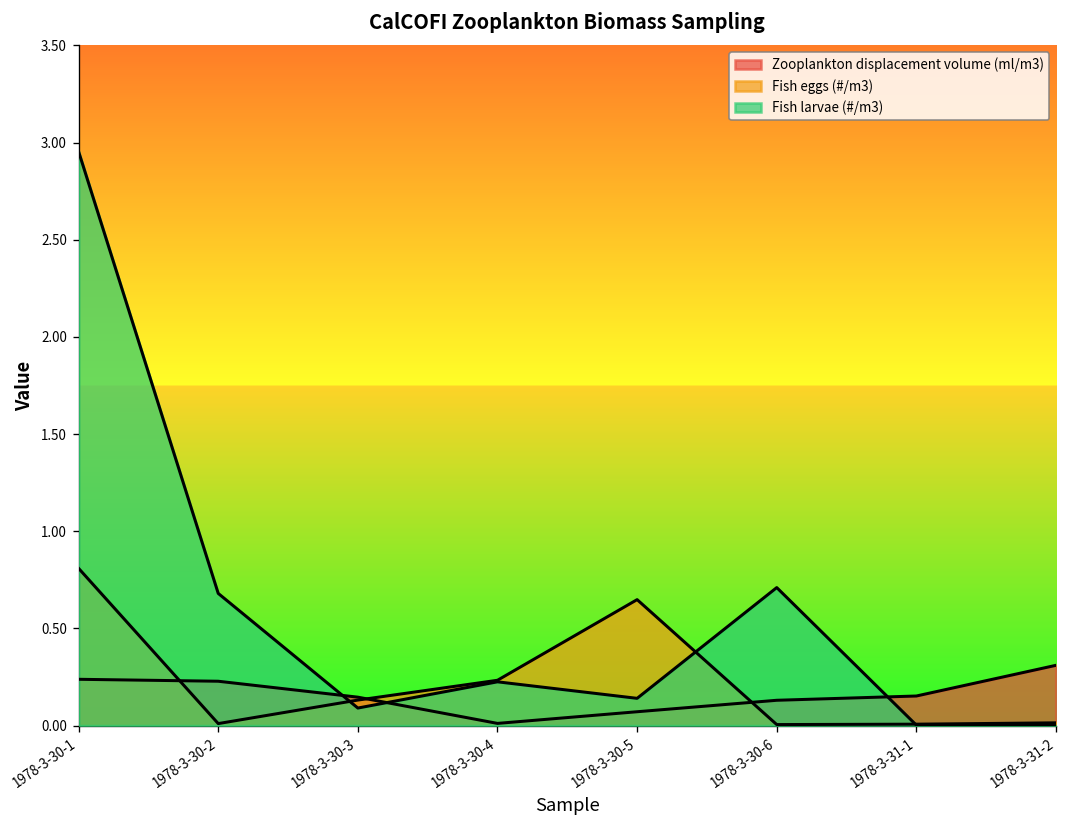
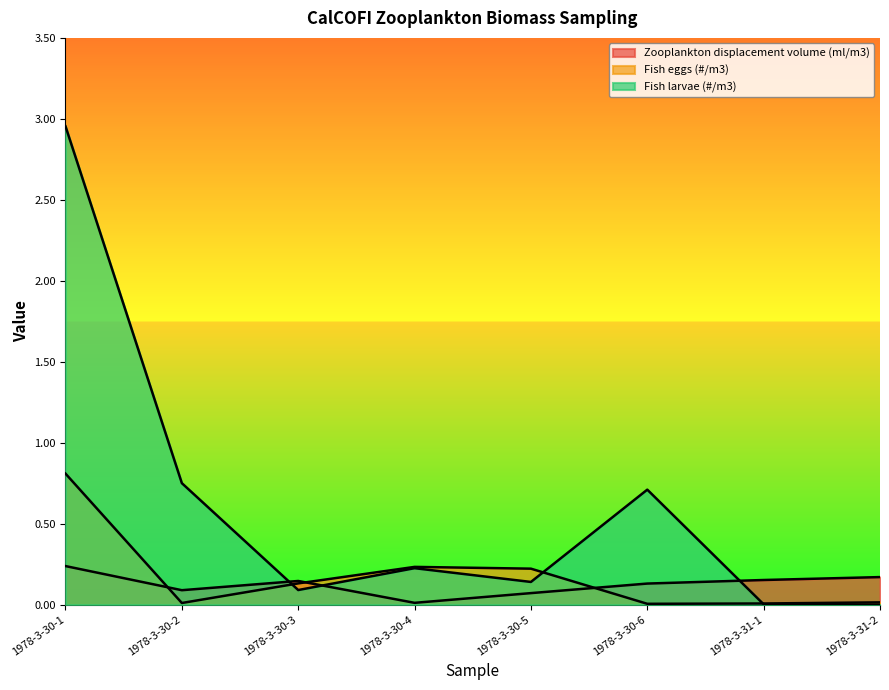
Zooplankton displacement volume (ml/m3), 1978-3-30-2: 0.23 -> 0.09
Fish larvae (#/m3), 1978-3-30-2: 0.68 -> 0.75
Fish eggs (#/m3), 1978-3-30-5: 0.65 -> 0.22
Zooplankton displacement volume (ml/m3), 1978-3-31-2: 0.31 -> 0.17
